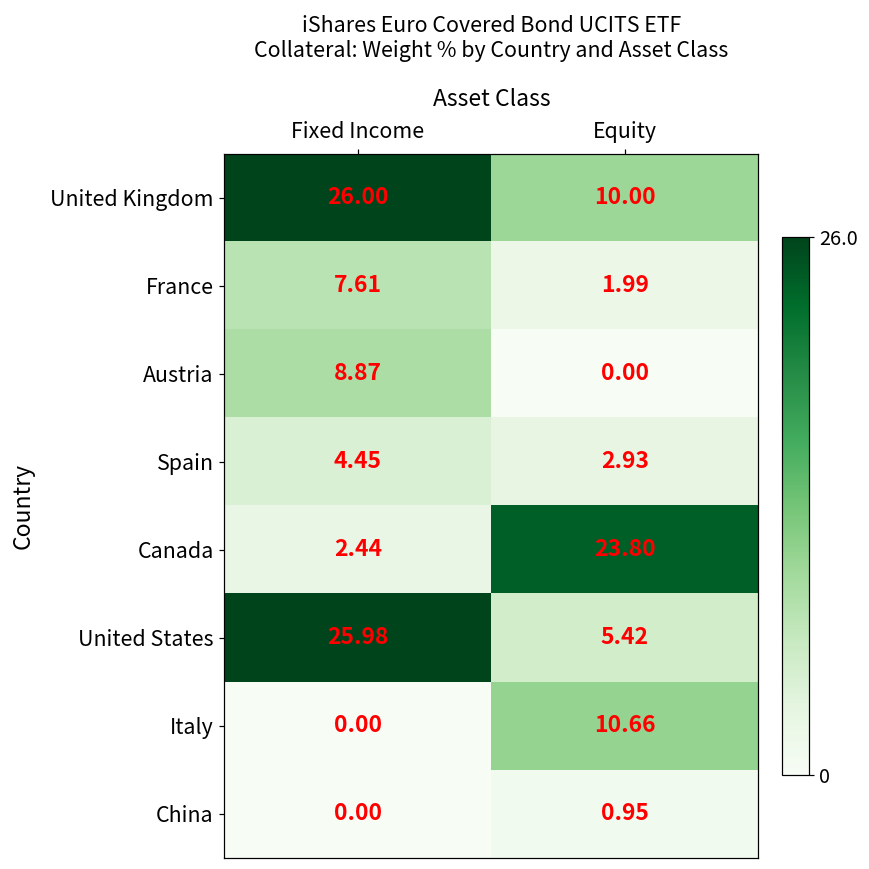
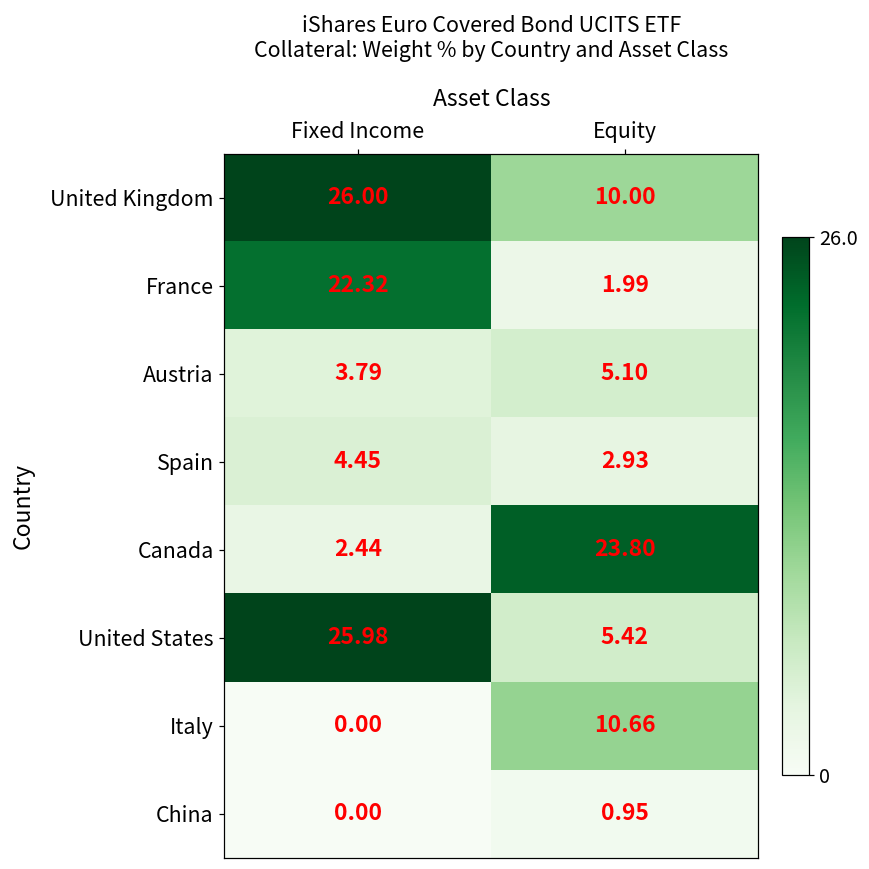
France, Fixed Income: 7.61 -> 22.32
Austria, Fixed Income: 8.87 -> 3.79
Austria, Equity: 0.00 -> 5.10
